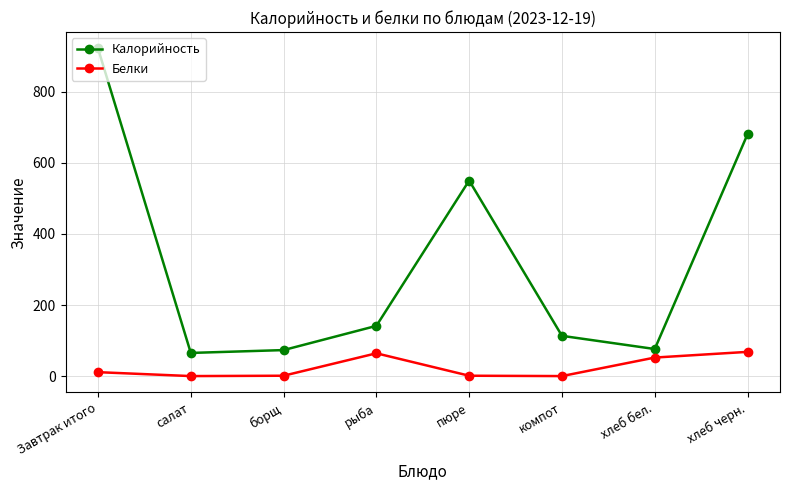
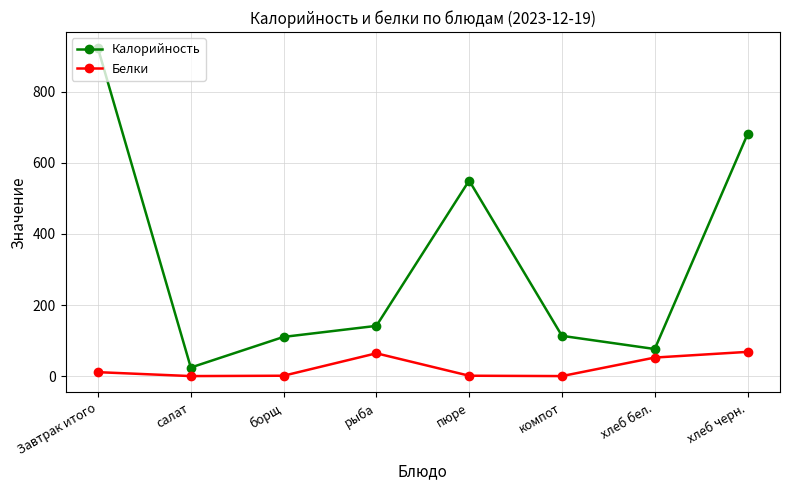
Калорийность, салат: 70 -> 30
Калорийность, борщ: 70 -> 110
